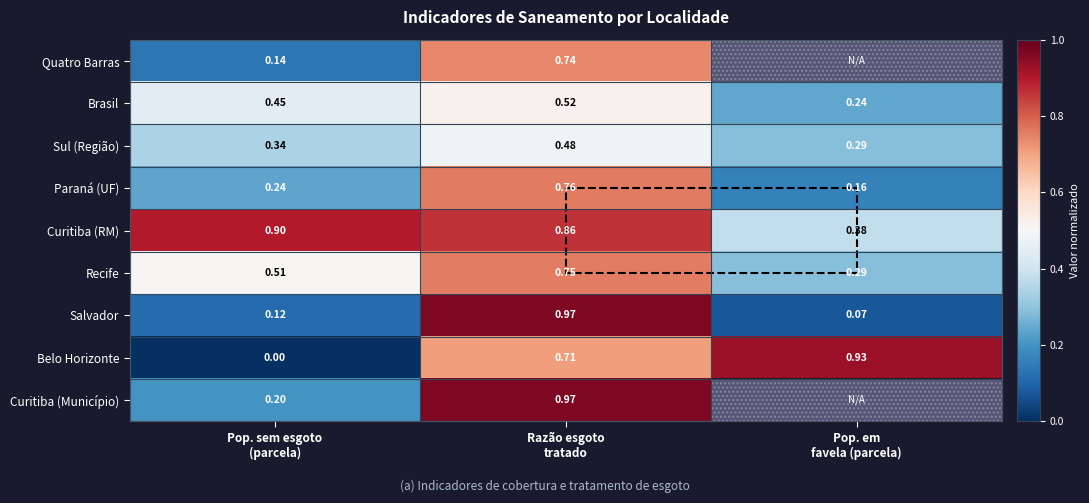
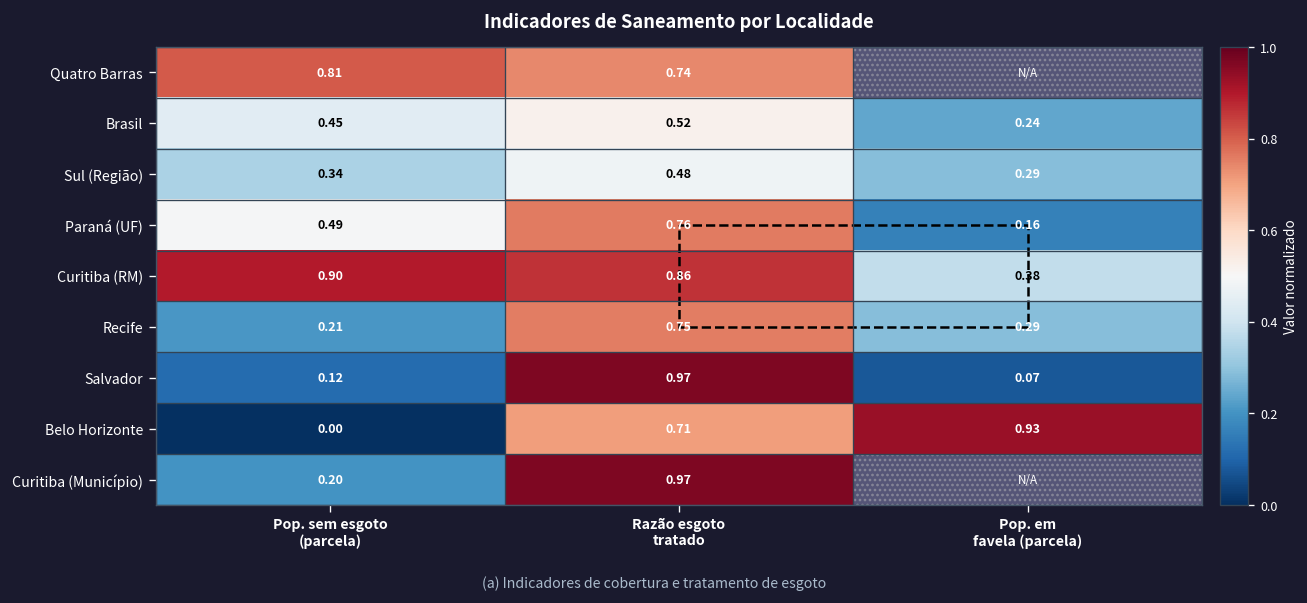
Quatro Barras, Pop. sem esgoto (parcela): 0.14 -> 0.81
Paraná (UF), Pop. sem esgoto (parcela): 0.24 -> 0.49
Recife, Pop. sem esgoto (parcela): 0.51 -> 0.21
